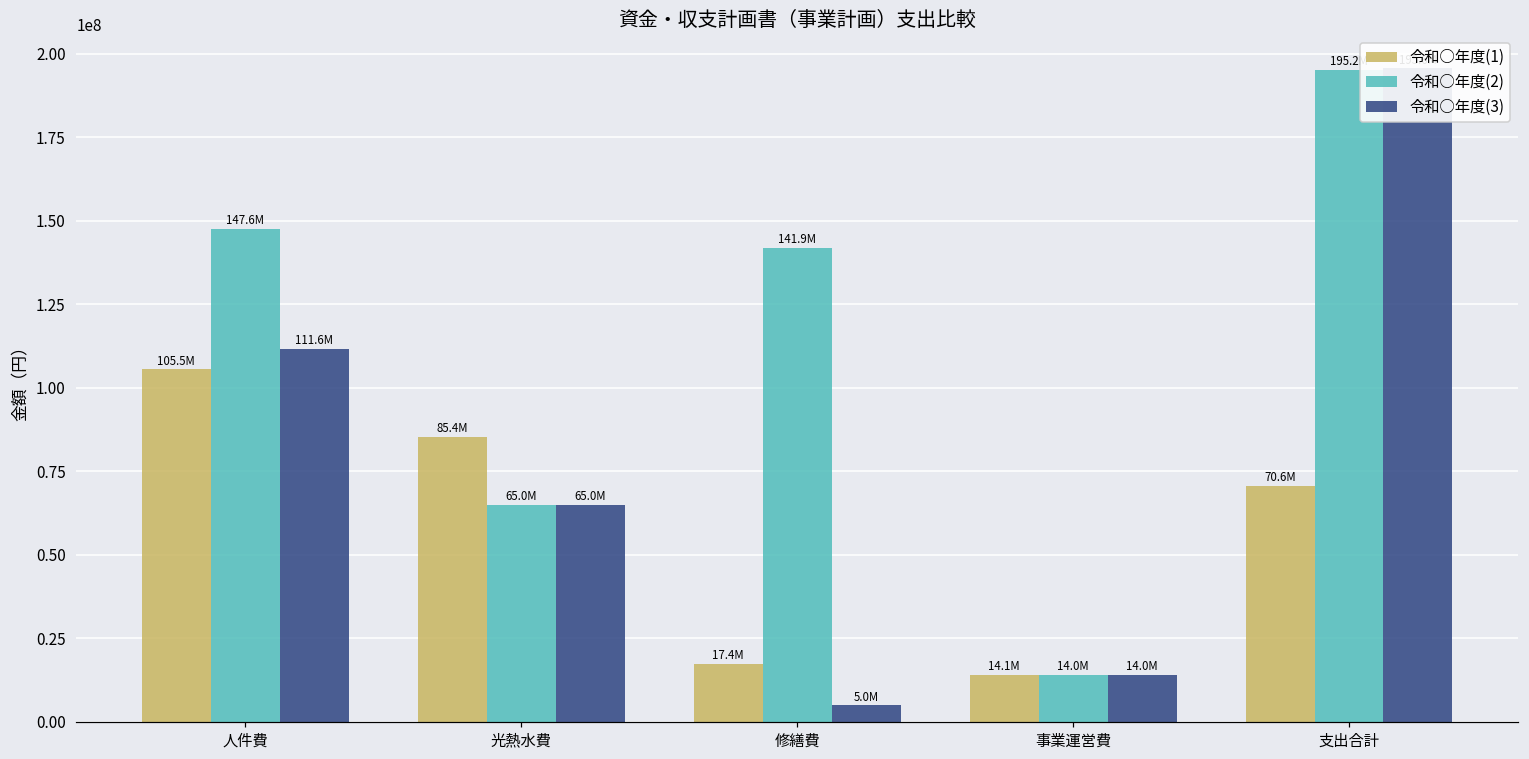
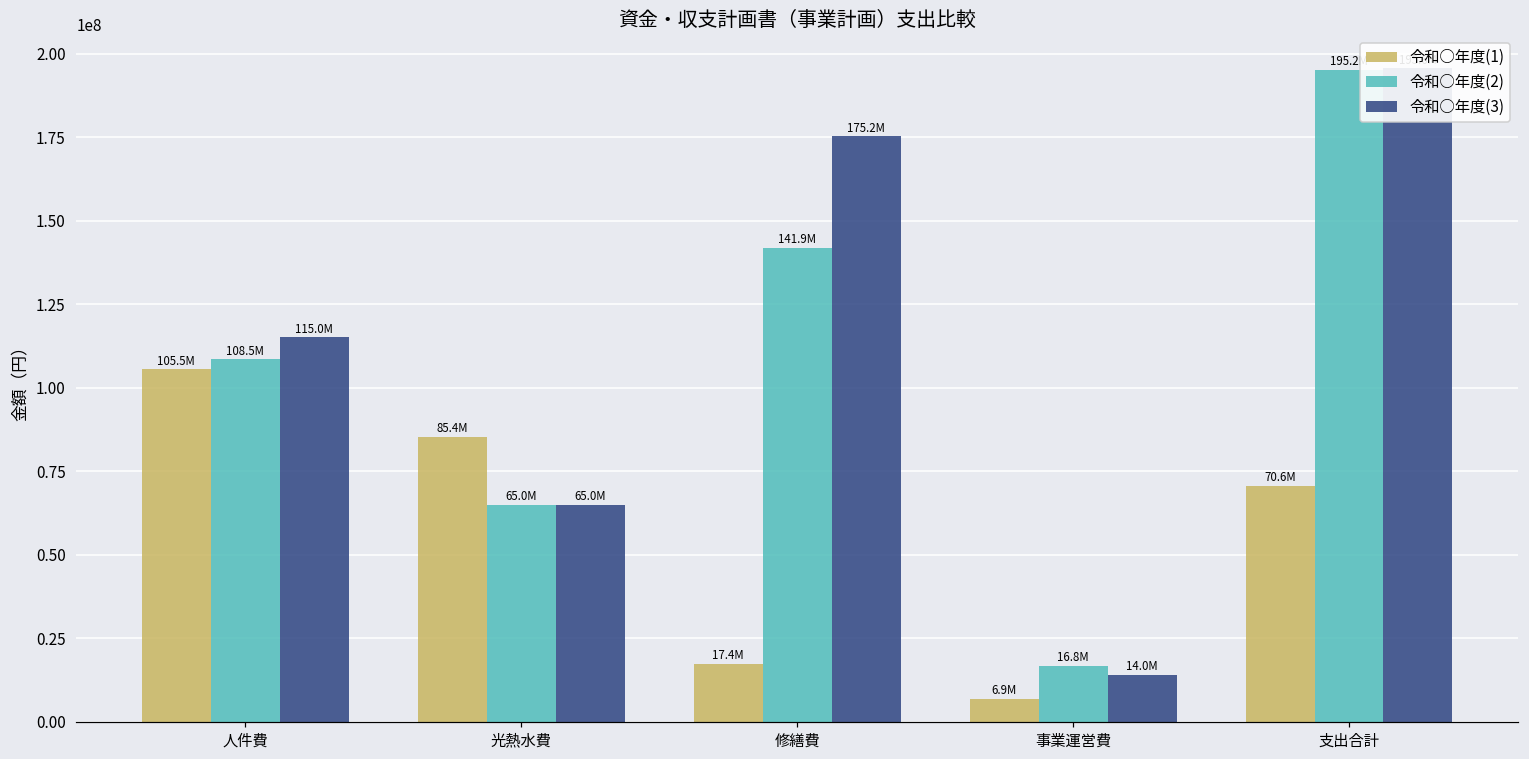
令和○年度(2), 人件費: 147.6M -> 108.5M
令和○年度(3), 人件費: 111.6M -> 115.0M
令和○年度(3), 修繕費: 5.0M -> 175.2M
令和○年度(1), 事業運営費: 14.1M -> 6.9M
令和○年度(2), 事業運営費: 14.0M -> 16.8M
